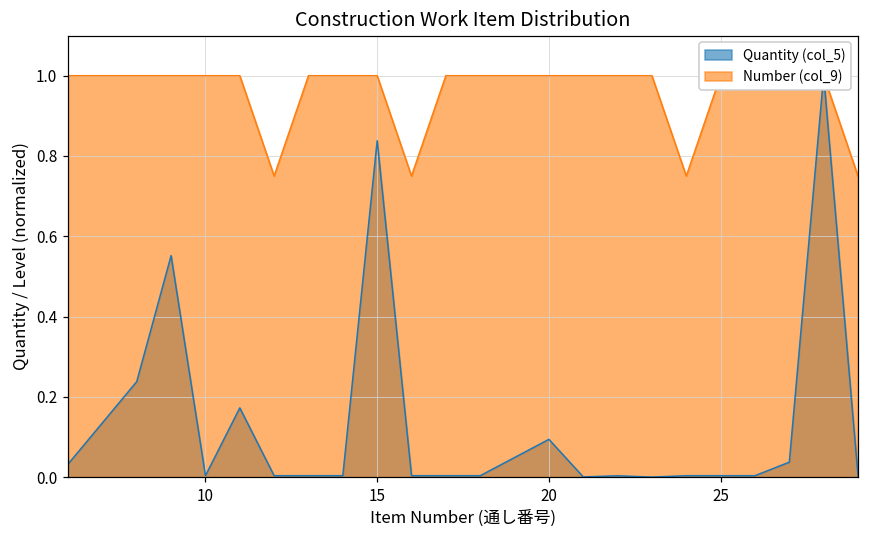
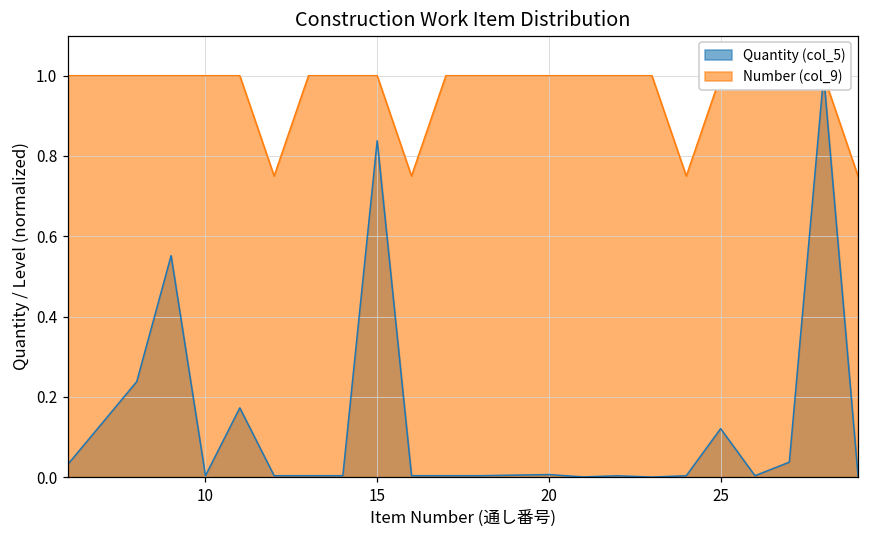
Quantity (col_5), 20: 0.09 -> 0.01
Quantity (col_5), 25: 0.00 -> 0.12
